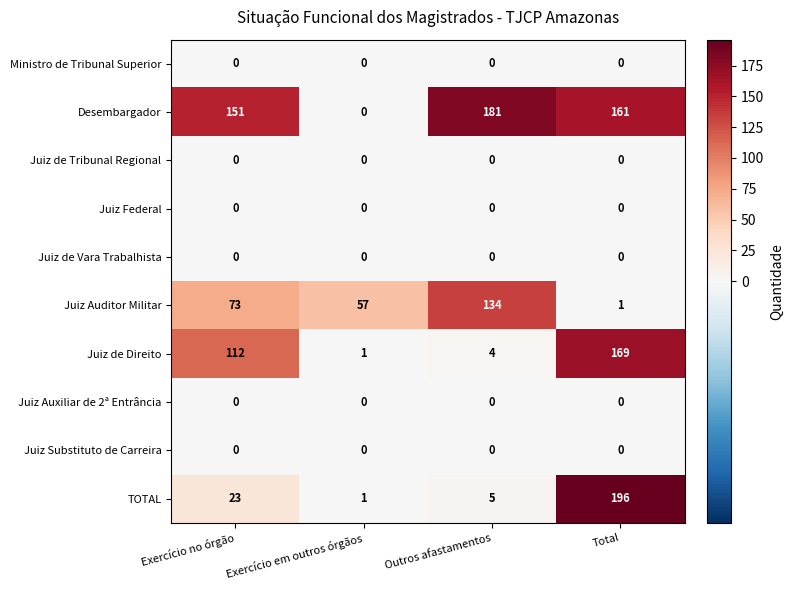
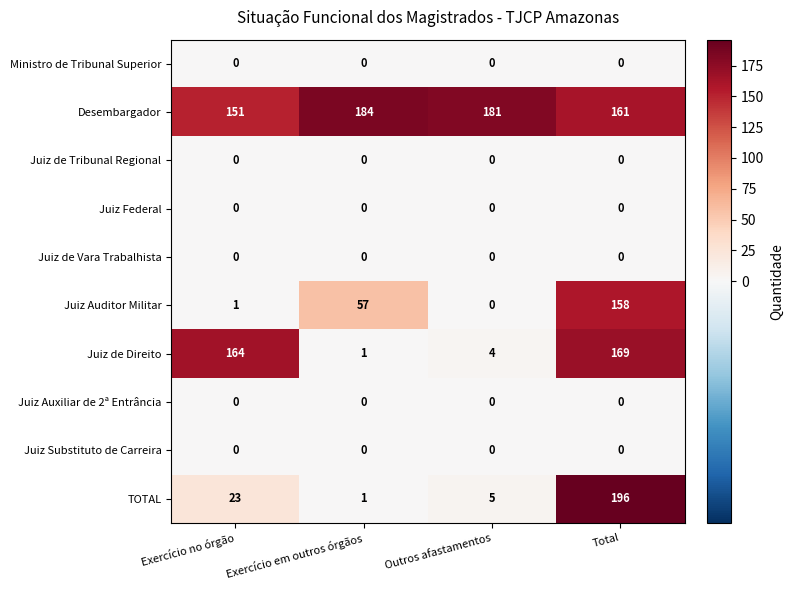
Desembargador, Exercício em outros órgãos: 0 -> 184
Juiz Auditor Militar, Exercício no órgão: 73 -> 1
Juiz Auditor Militar, Outros afastamentos: 134 -> 0
Juiz Auditor Militar, Total: 1 -> 158
Juiz de Direito, Exercício no órgão: 112 -> 164
